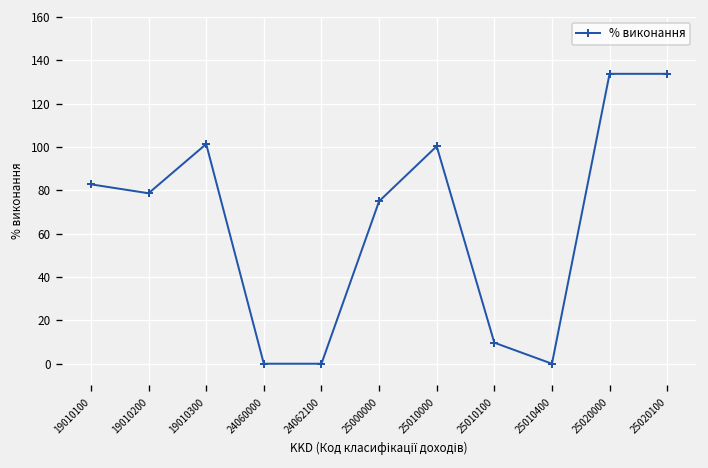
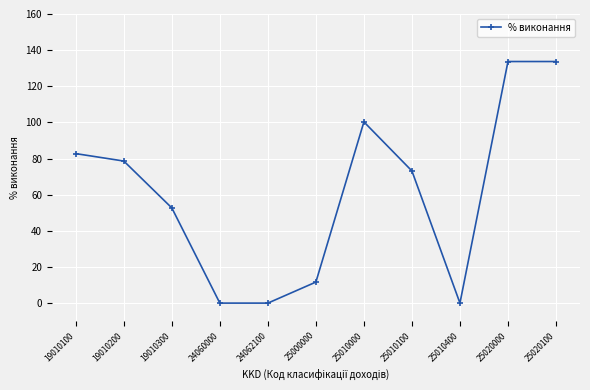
19010300: 101 -> 53
25000000: 75 -> 12
25010100: 10 -> 73
